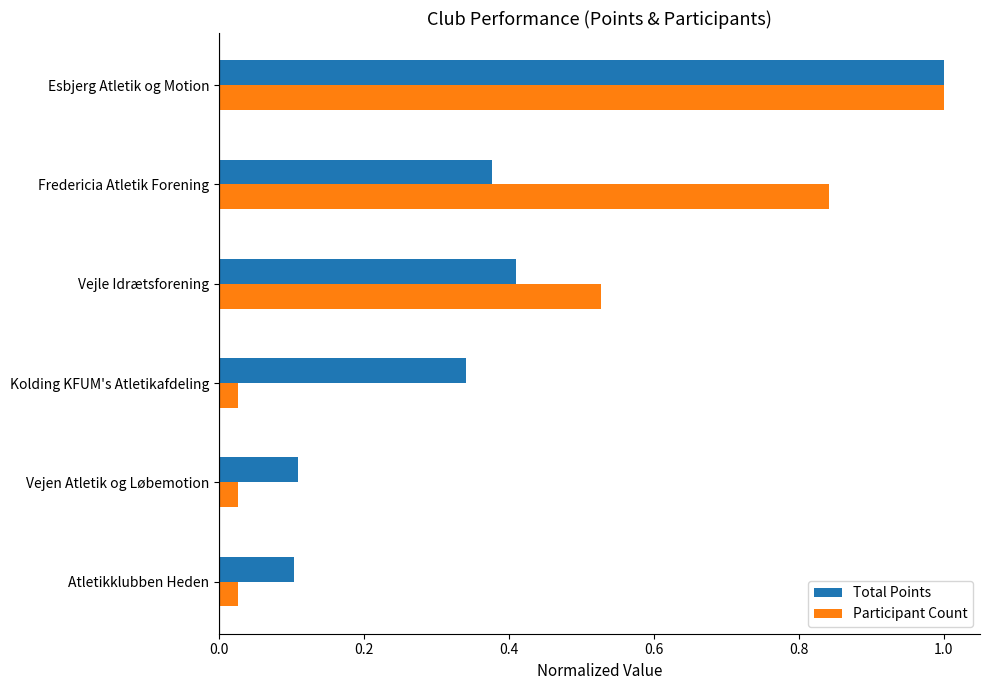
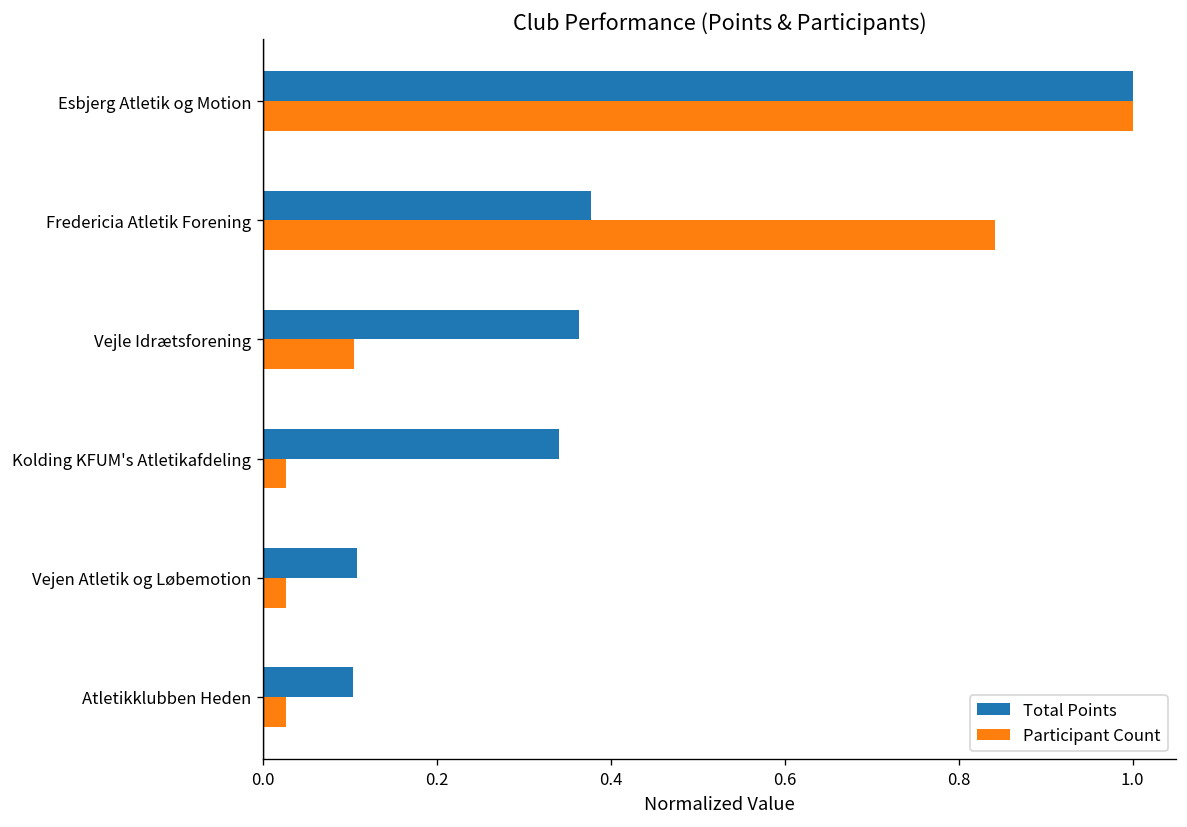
Total Points, Vejle Idrætsforening: 0.41 -> 0.36
Participant Count, Vejle Idrætsforening: 0.53 -> 0.11
